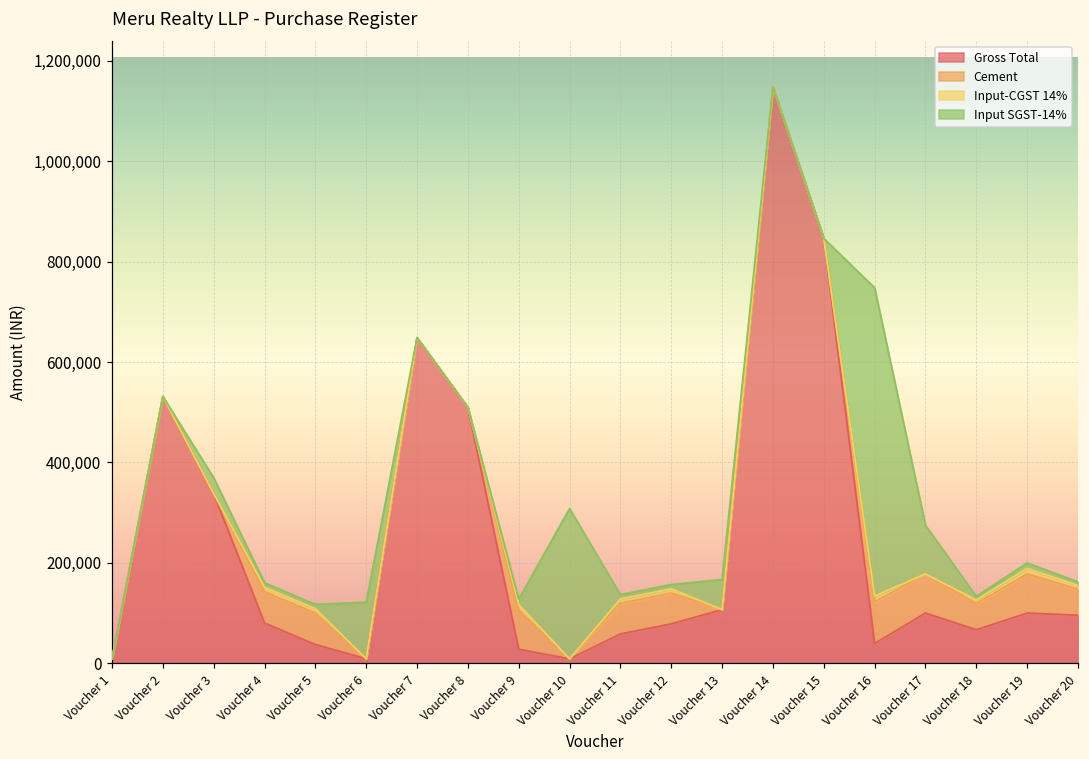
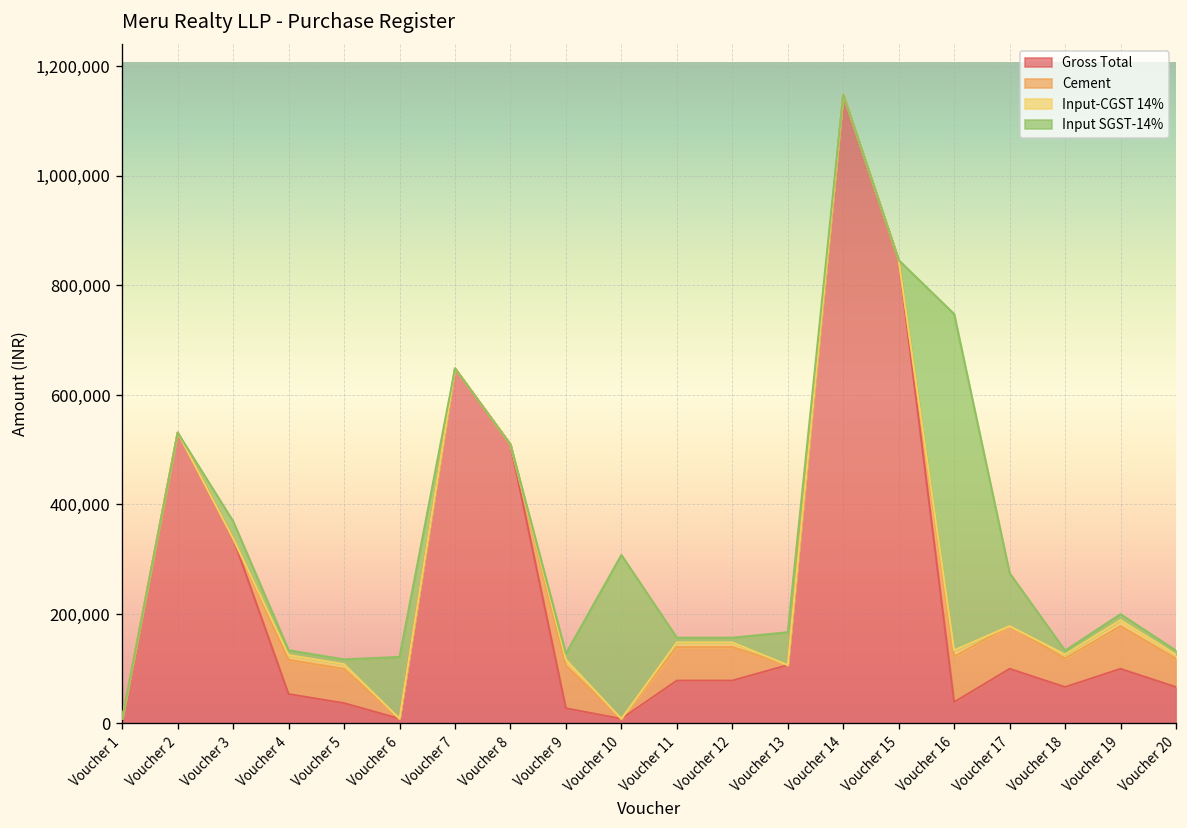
Gross Total, Voucher 4: 80,000 -> 50,000
Gross Total, Voucher 11: 60,000 -> 80,000
Gross Total, Voucher 20: 100,000 -> 70,000
